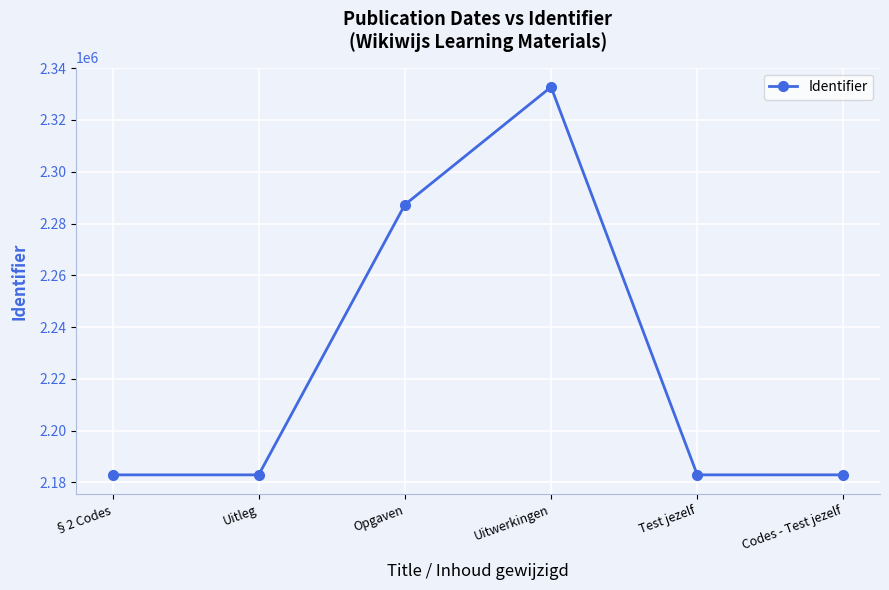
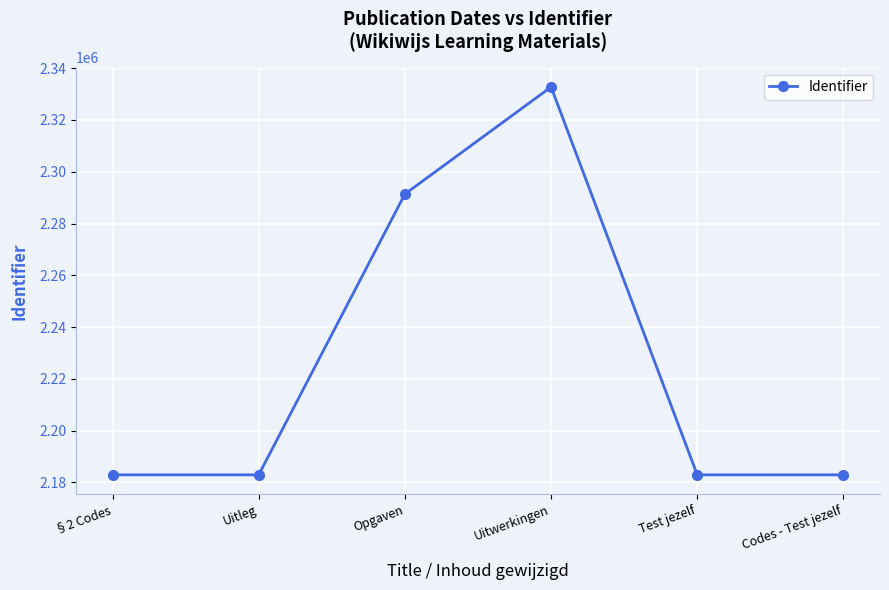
Opgaven: 2287000 -> 2291000
